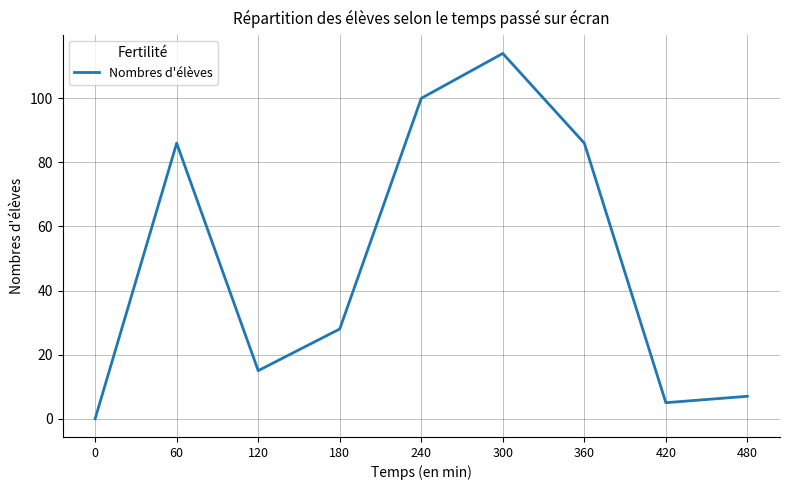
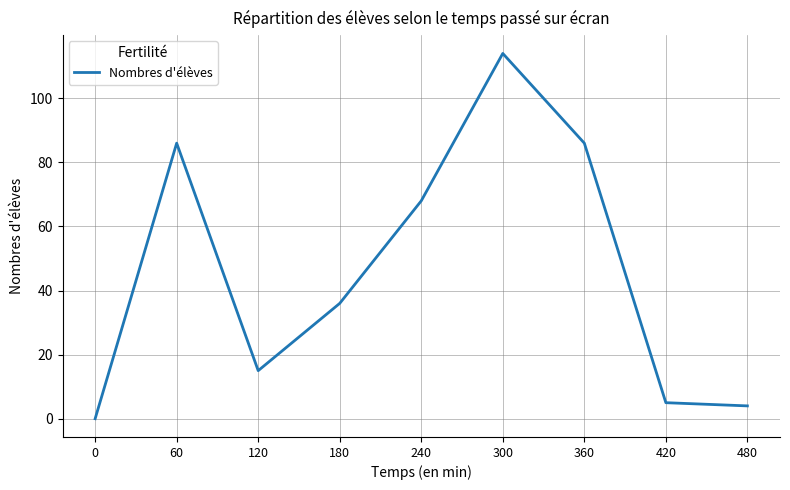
180: 28 -> 36
240: 100 -> 68
480: 7 -> 4
